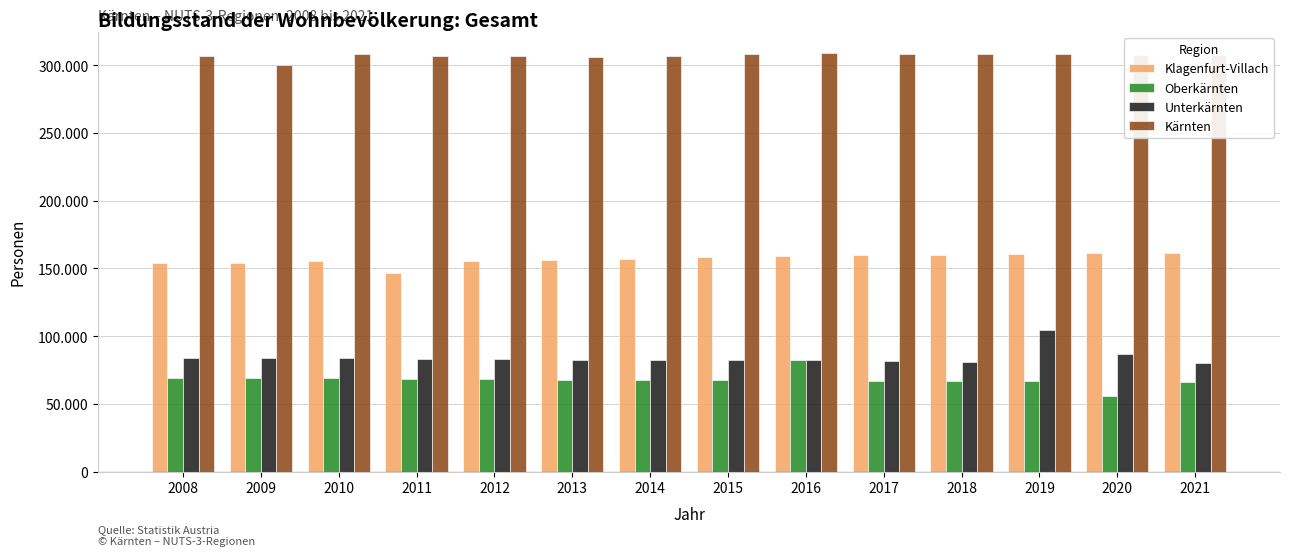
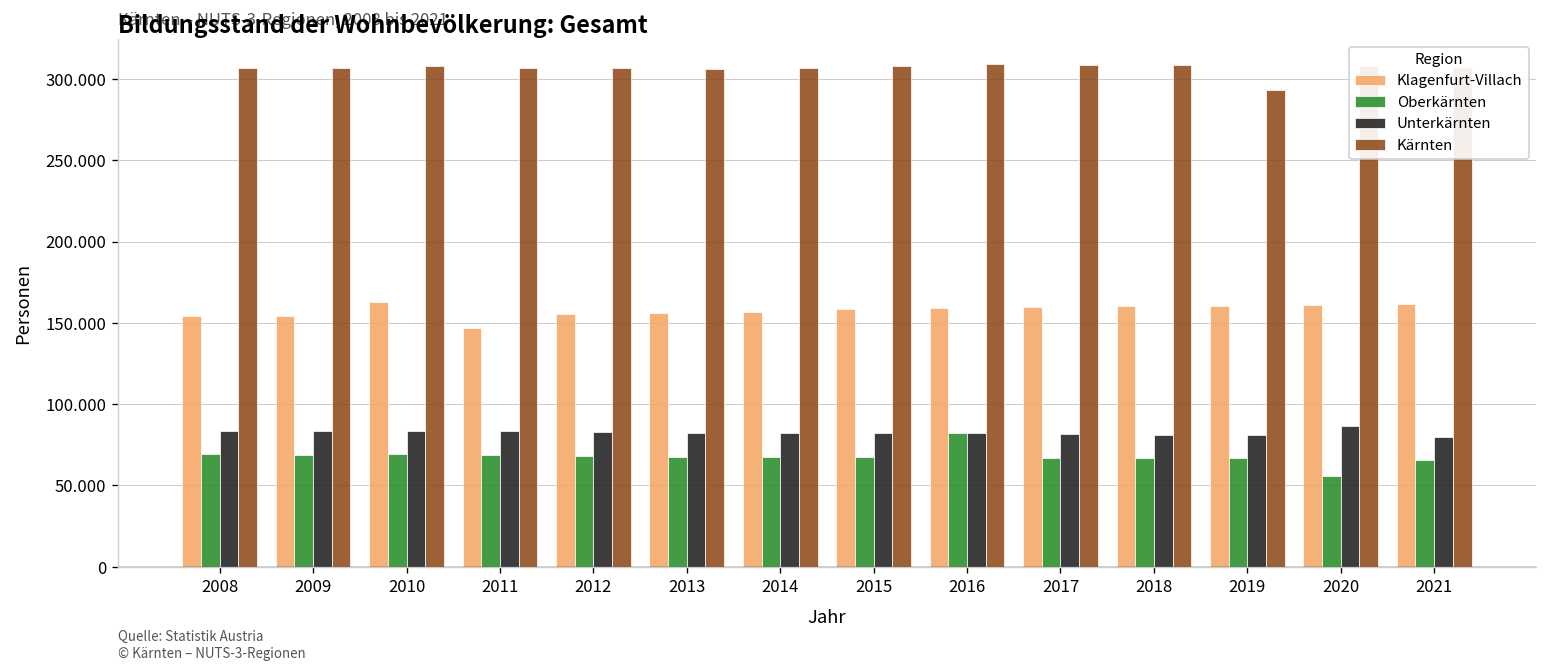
Kärnten, 2009: 300 -> 307
Klagenfurt-Villach, 2010: 155 -> 163
Unterkärnten, 2019: 104 -> 81
Kärnten, 2019: 308 -> 293
